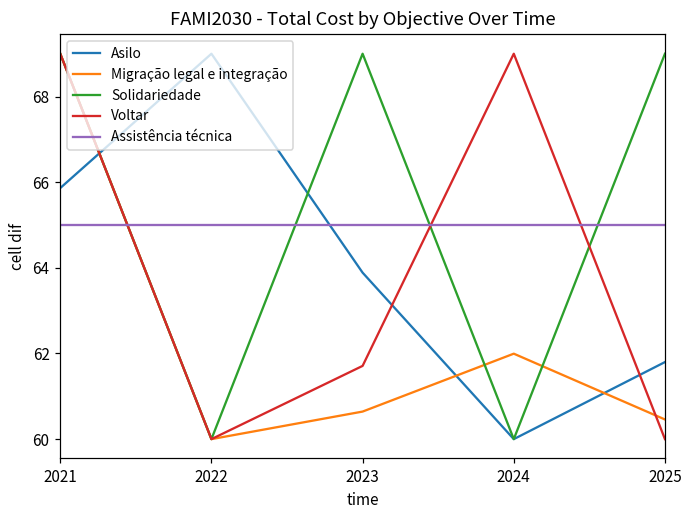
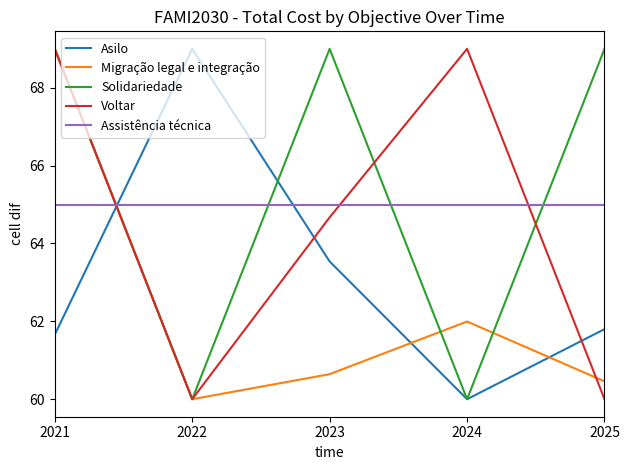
Asilo, 2021: 65.9 -> 61.7
Asilo, 2023: 63.9 -> 63.5
Voltar, 2023: 61.7 -> 64.7
